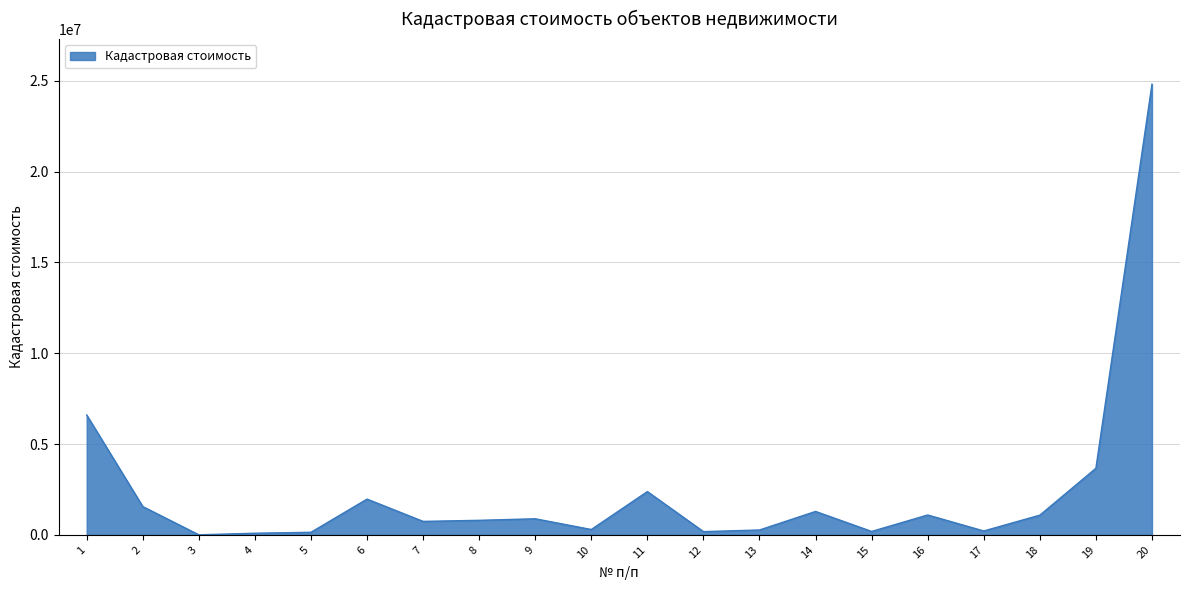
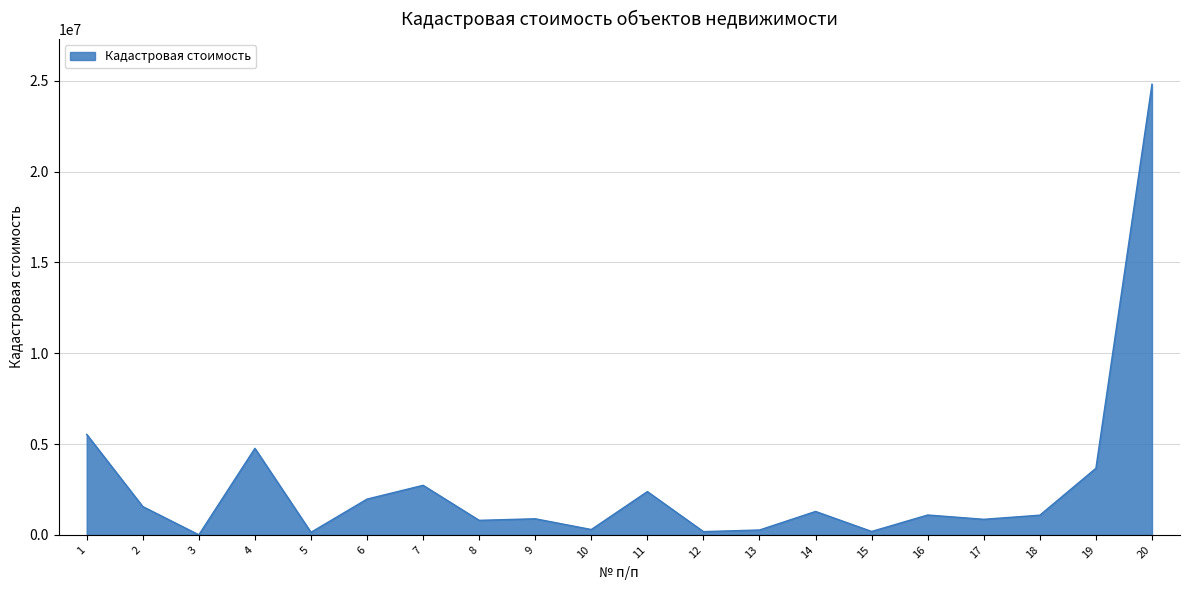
1: 6600000 -> 5500000
4: 100000 -> 4800000
7: 700000 -> 2700000
17: 200000 -> 900000
